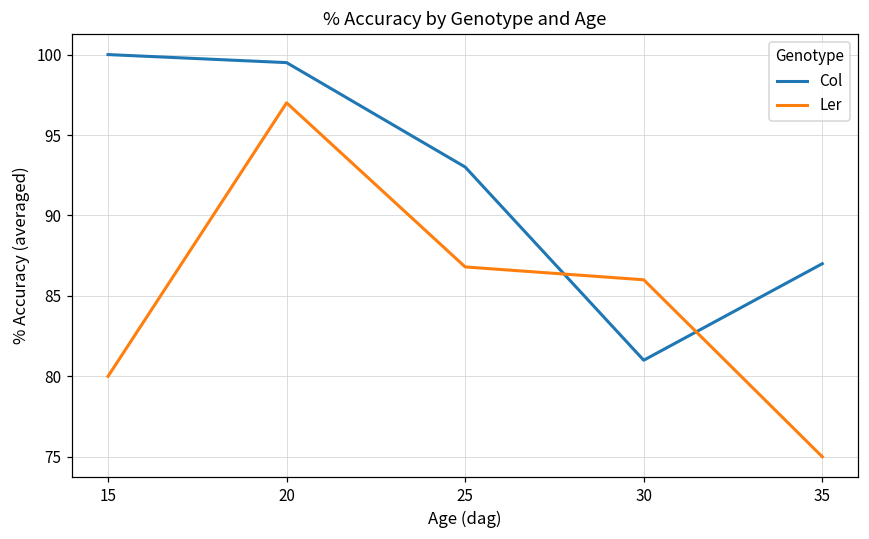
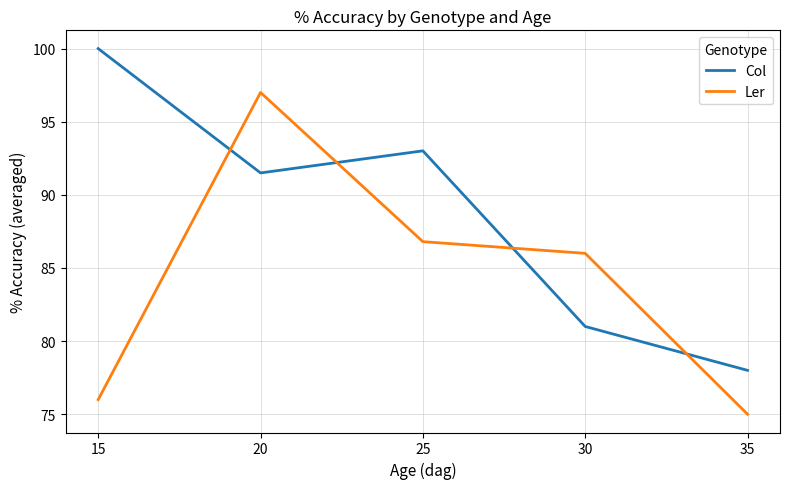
Ler, 15: 80 -> 76
Col, 20: 99.5 -> 91.5
Col, 35: 87 -> 78
